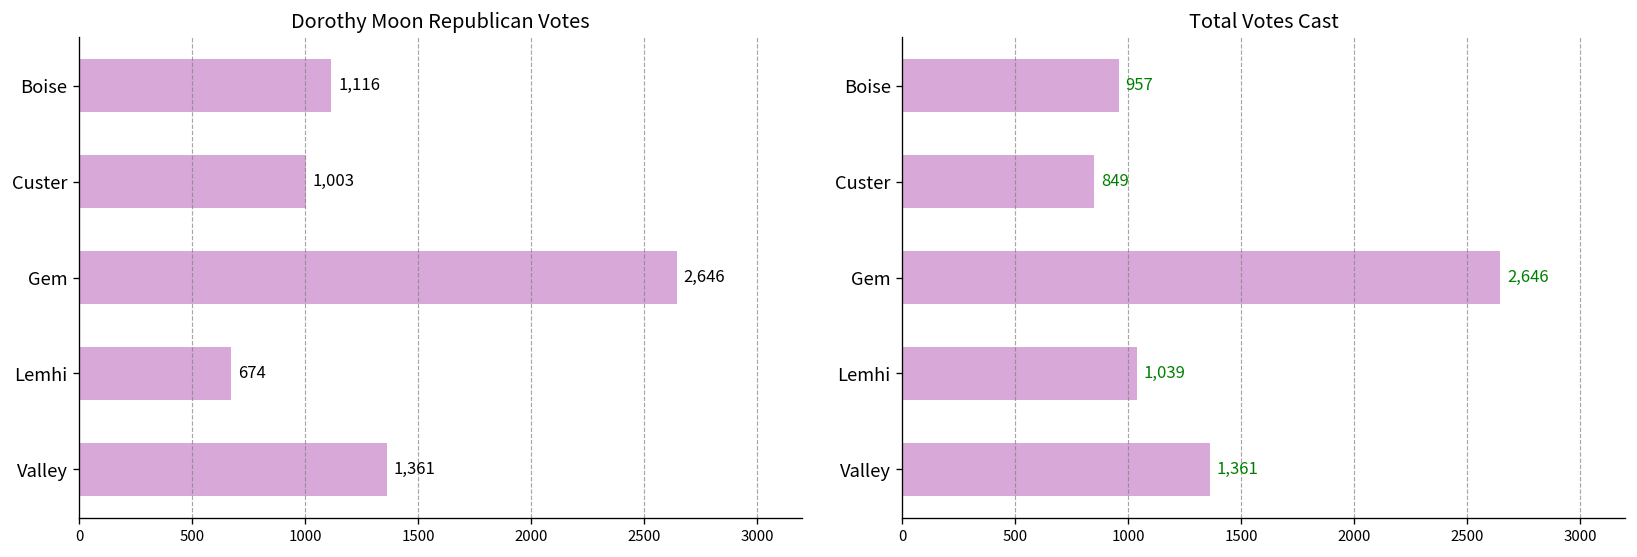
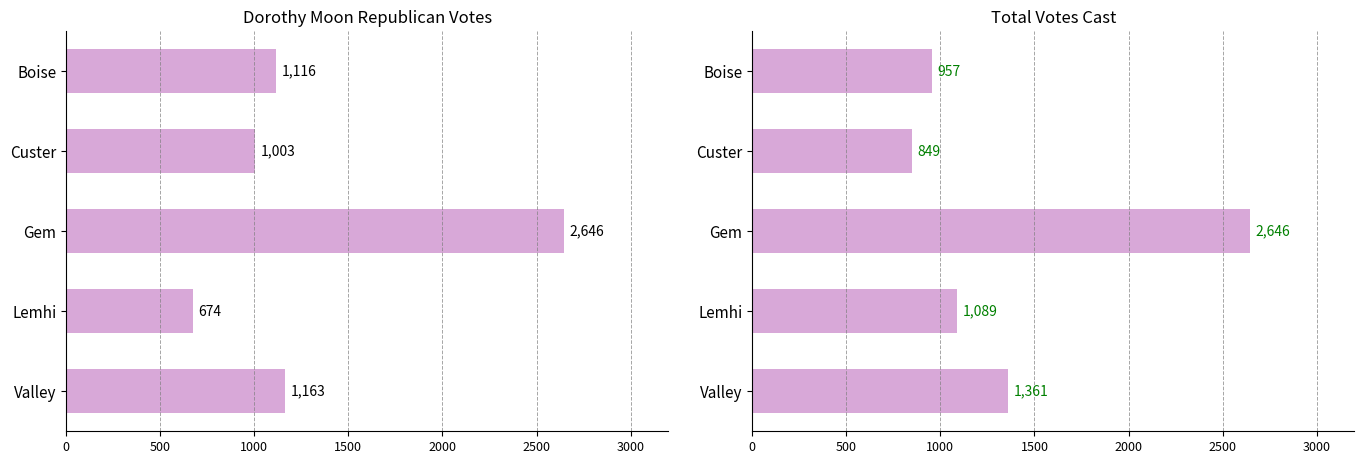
Dorothy Moon Republican Votes, Valley: 1,361 -> 1,163
Total Votes Cast, Lemhi: 1,039 -> 1,089
